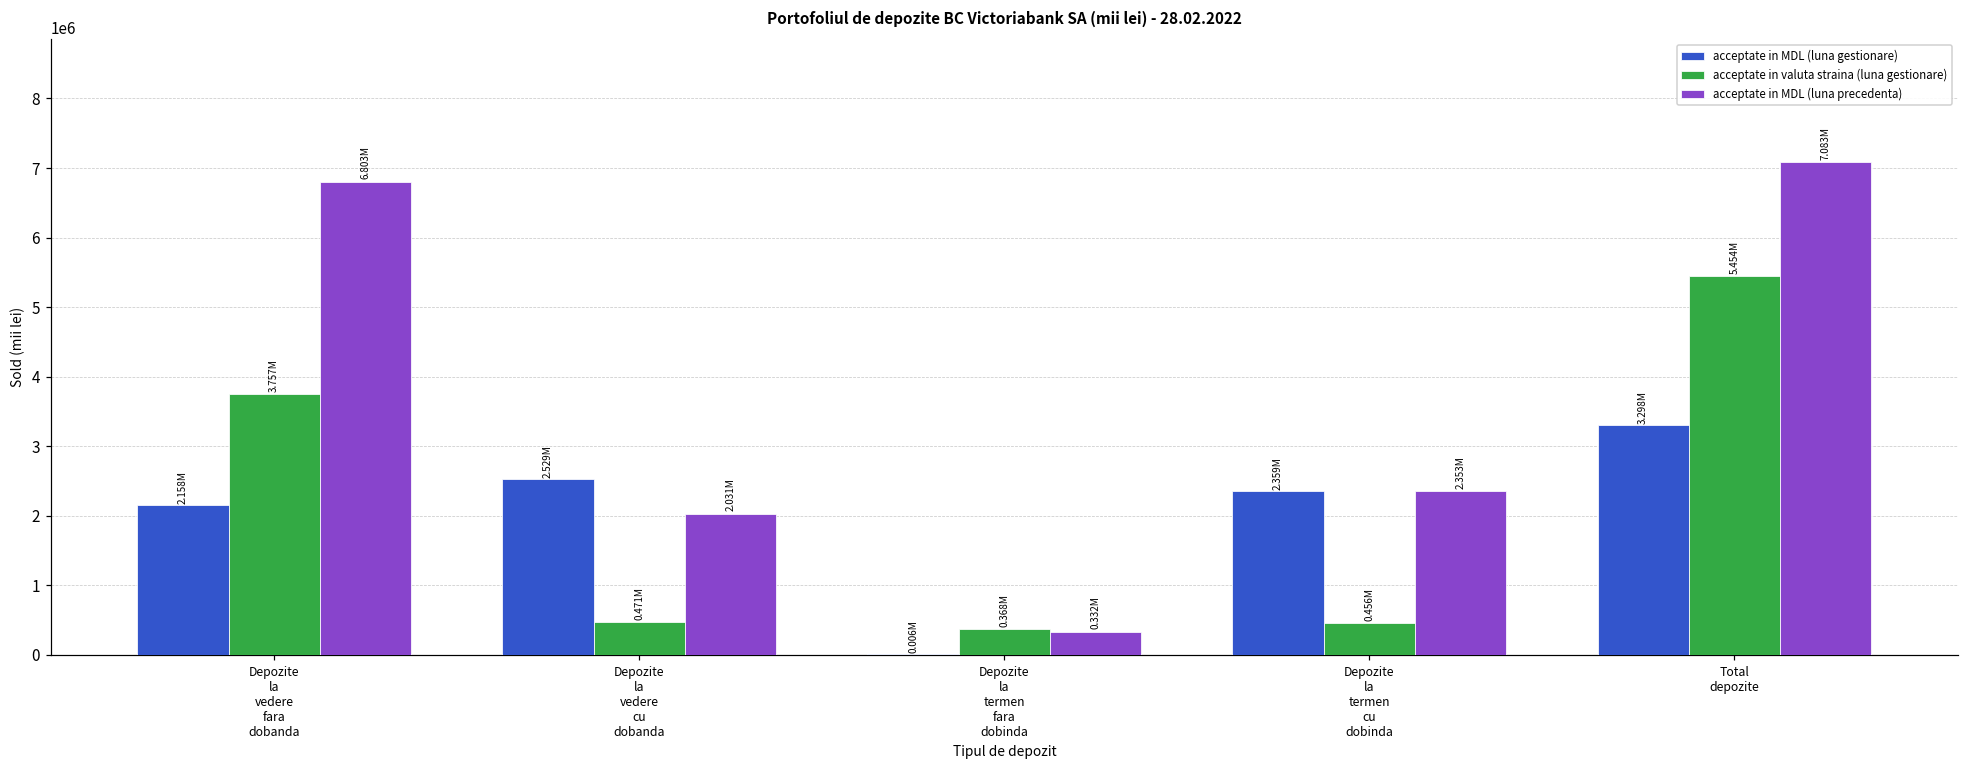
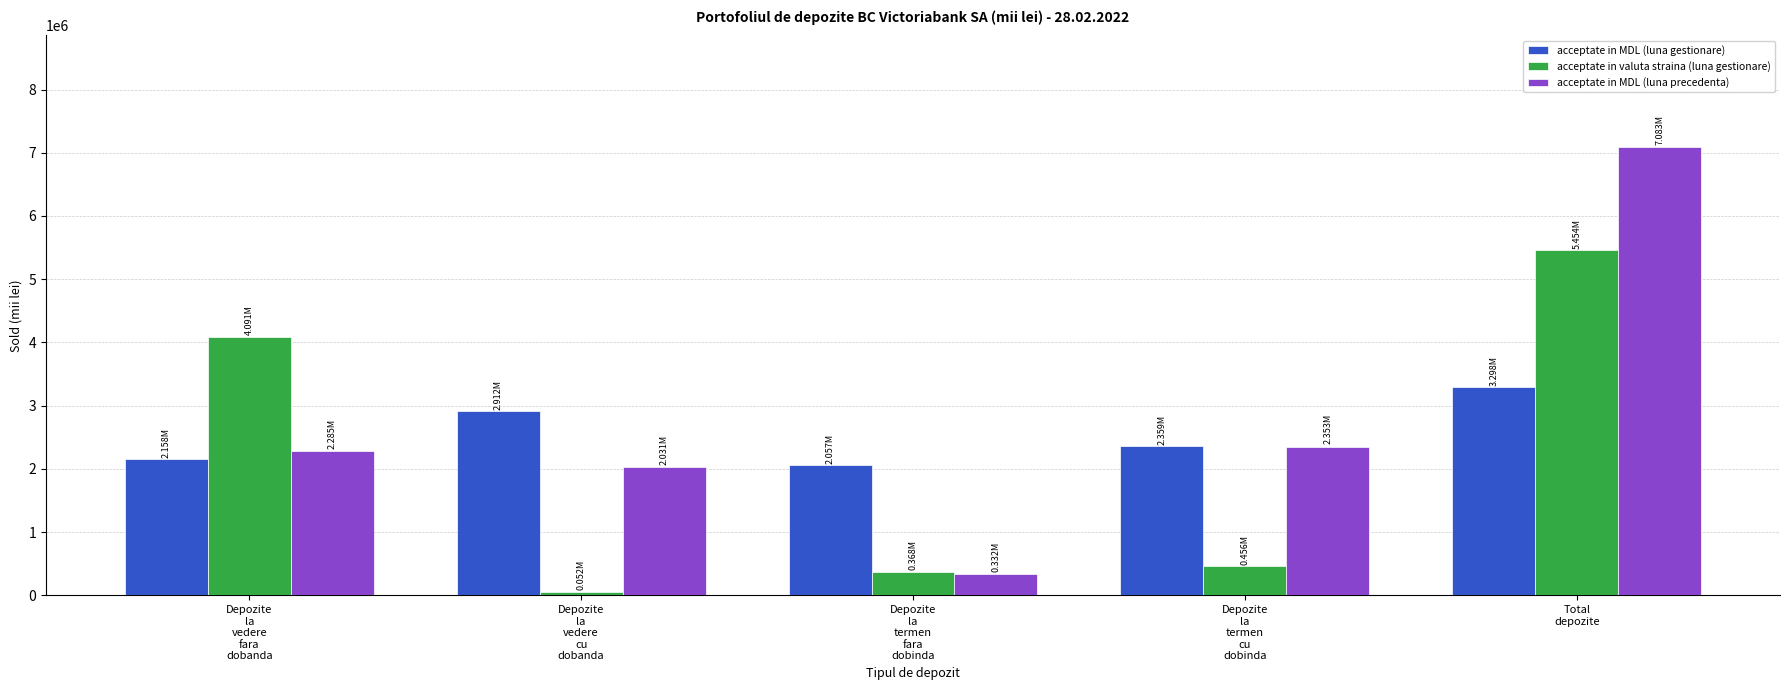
acceptate in valuta straina (luna gestionare), Depozite la vedere fara dobanda: 3.757M -> 4.091M
acceptate in MDL (luna precedenta), Depozite la vedere fara dobanda: 6.803M -> 2.285M
acceptate in MDL (luna gestionare), Depozite la vedere cu dobanda: 2.529M -> 2.912M
acceptate in valuta straina (luna gestionare), Depozite la vedere cu dobanda: 0.471M -> 0.052M
acceptate in MDL (luna gestionare), Depozite la termen fara dobinda: 0.006M -> 2.057M
